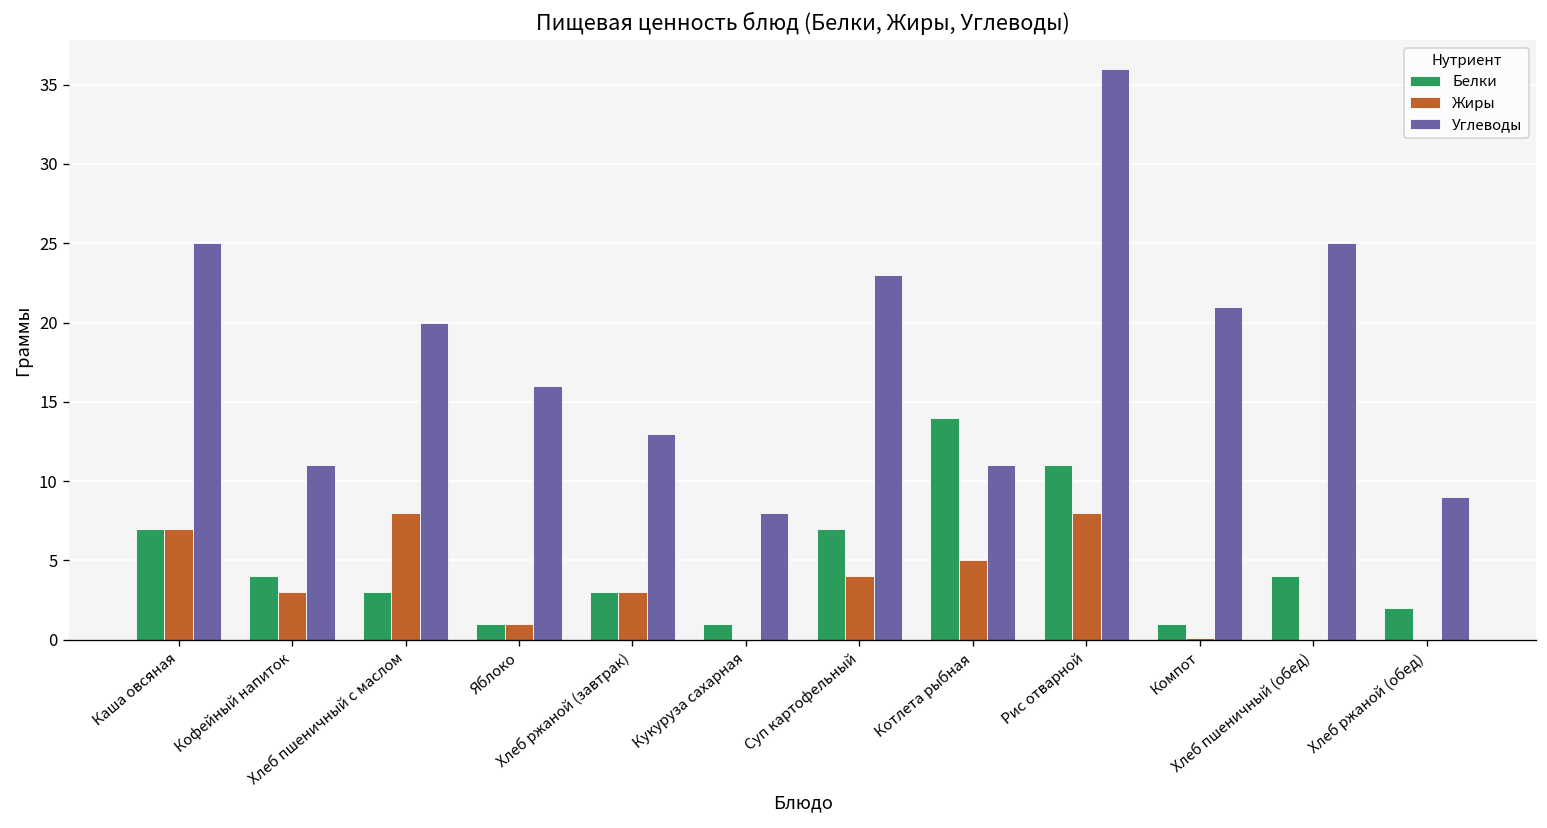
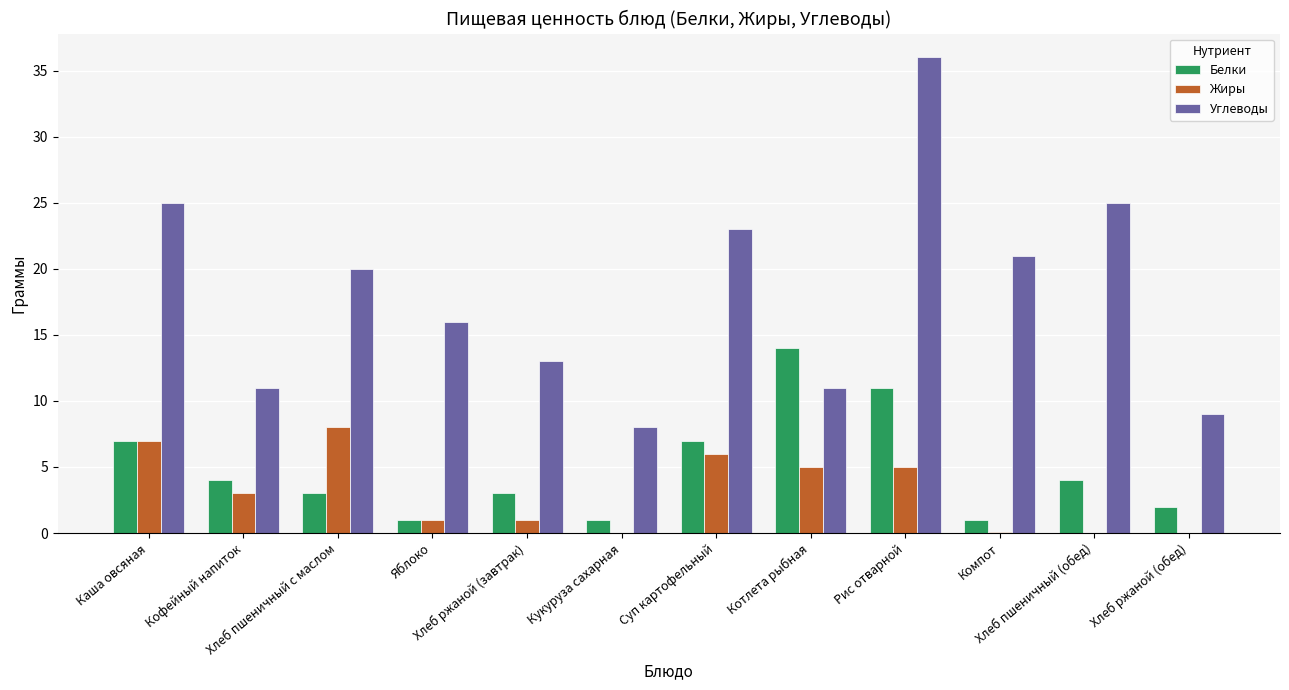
Жиры, Хлеб ржаной (завтрак): 3 -> 1
Жиры, Суп картофельный: 4 -> 6
Жиры, Рис отварной: 8 -> 5
